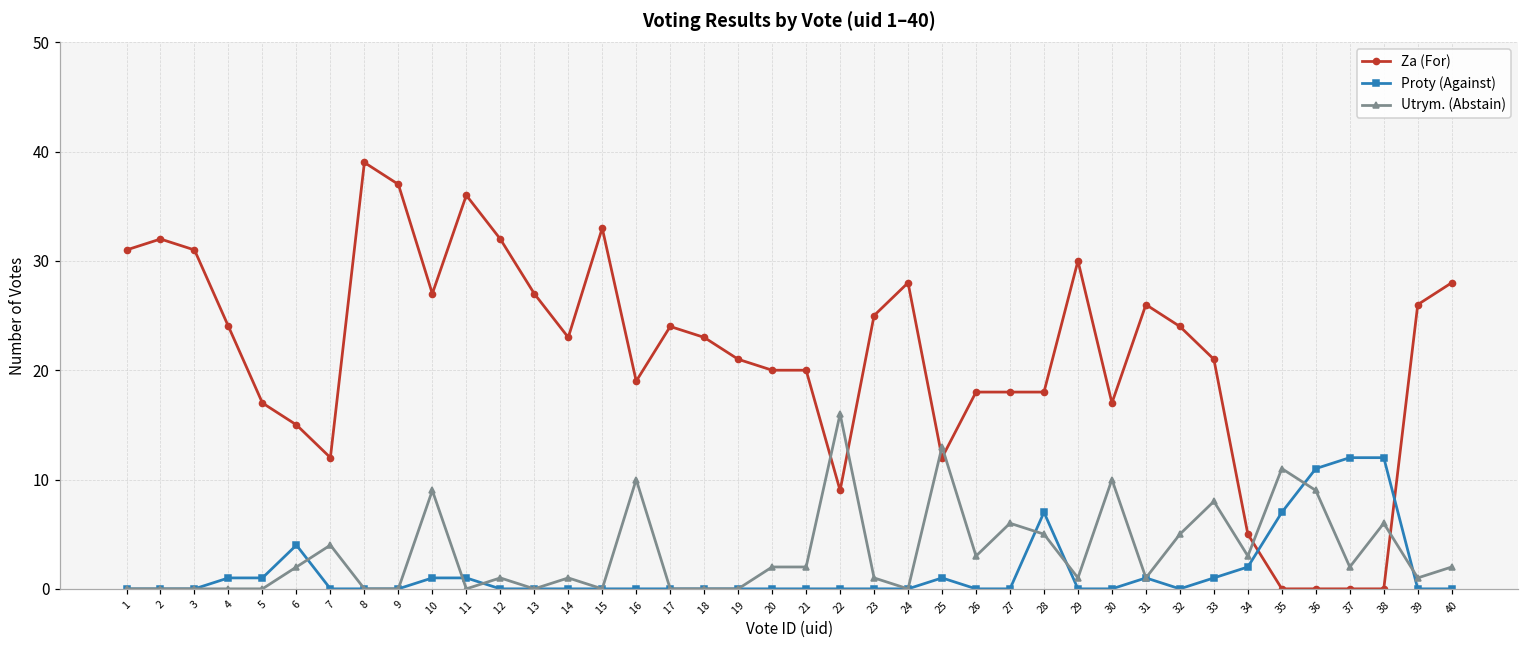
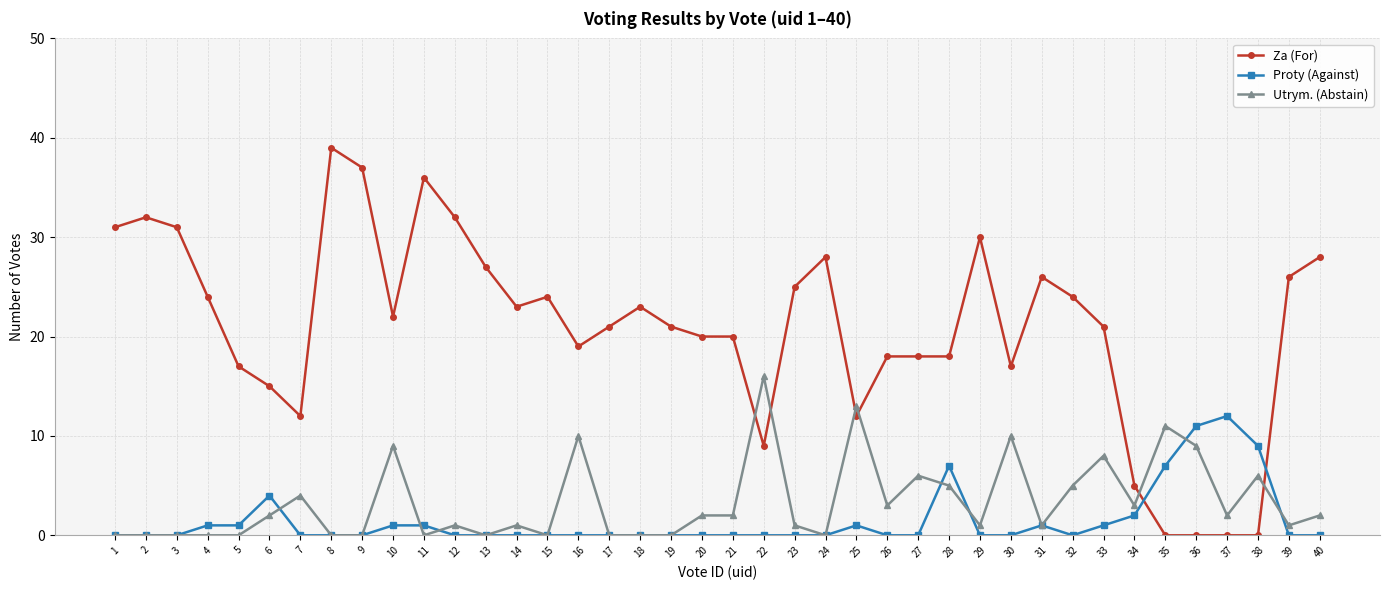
Za (For), 10: 27 -> 22
Za (For), 15: 33 -> 24
Za (For), 17: 24 -> 21
Proty (Against), 38: 12 -> 9
